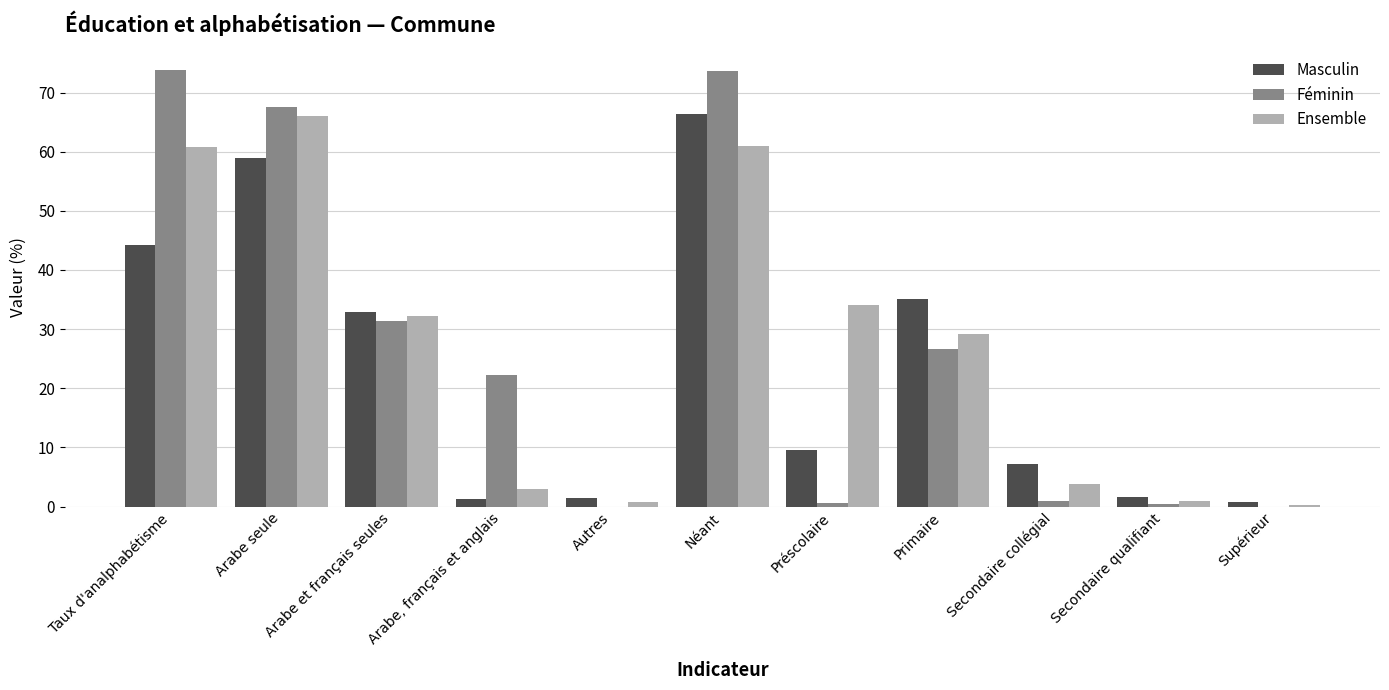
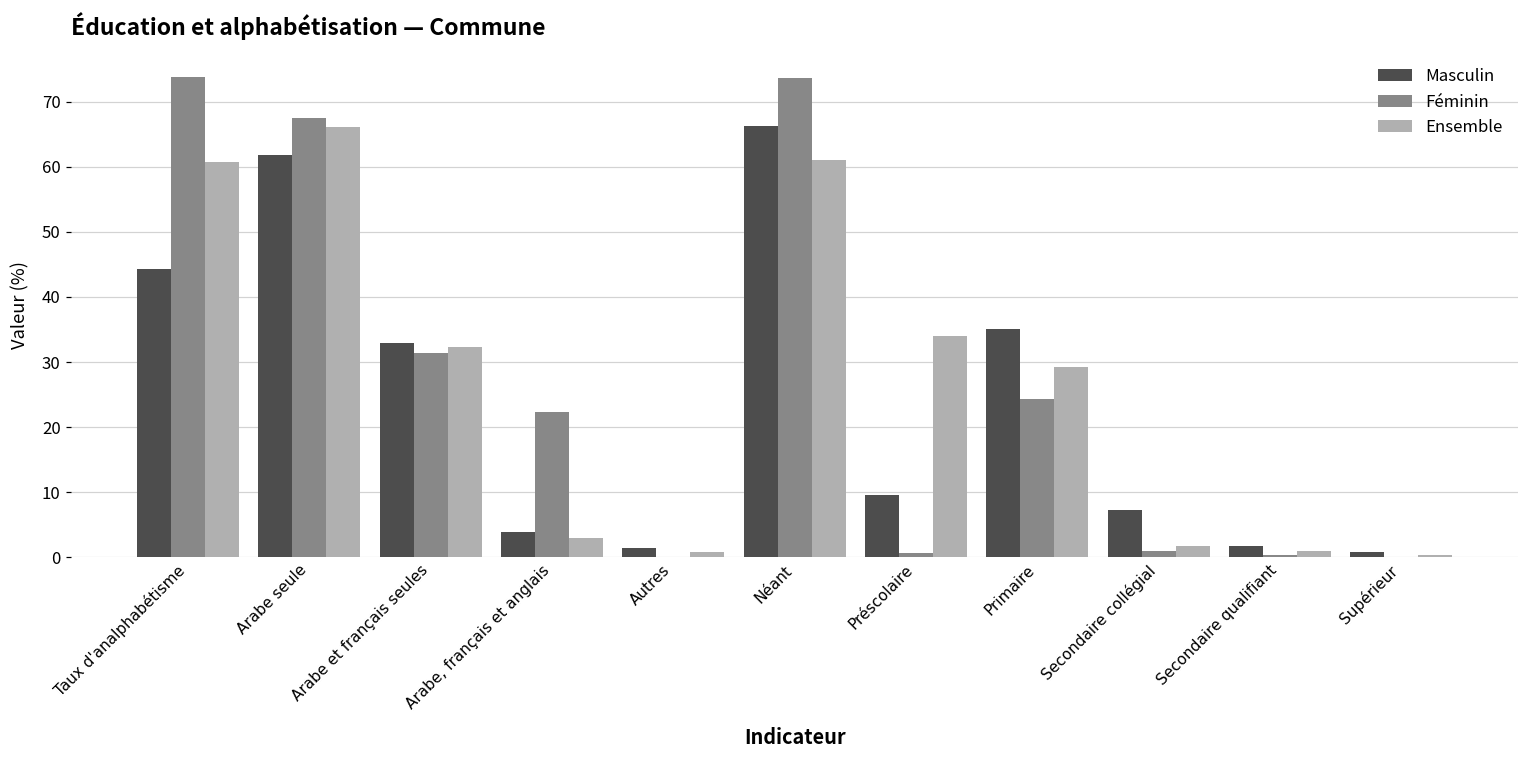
Masculin, Arabe seule: 59 -> 62
Masculin, Arabe, français et anglais: 1 -> 4
Féminin, Primaire: 27 -> 24
Ensemble, Secondaire collégial: 4 -> 2
